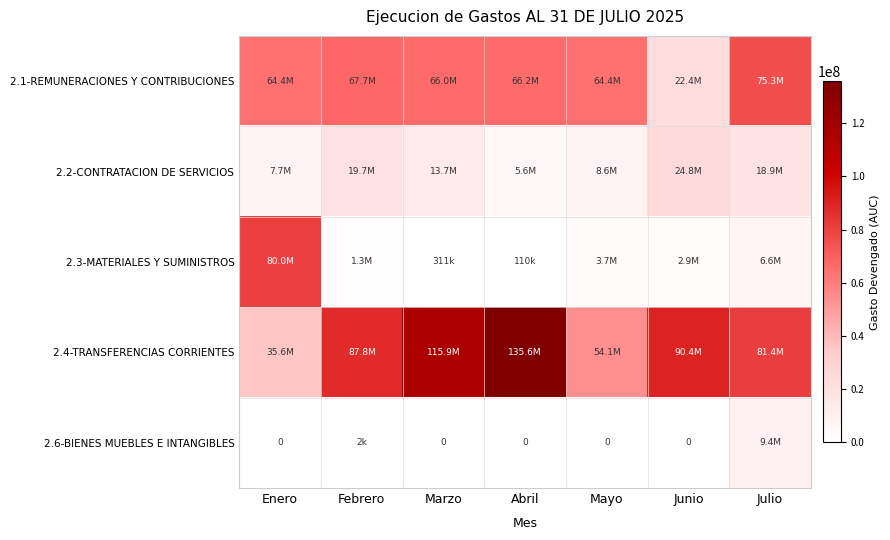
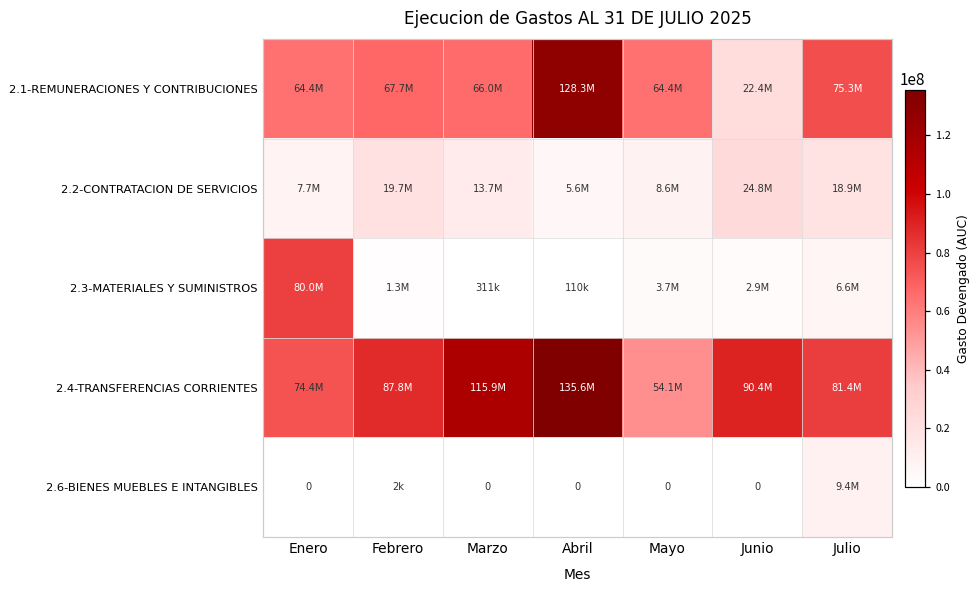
2.1-REMUNERACIONES Y CONTRIBUCIONES, Abril: 66.2M -> 128.3M
2.4-TRANSFERENCIAS CORRIENTES, Enero: 35.6M -> 74.4M
